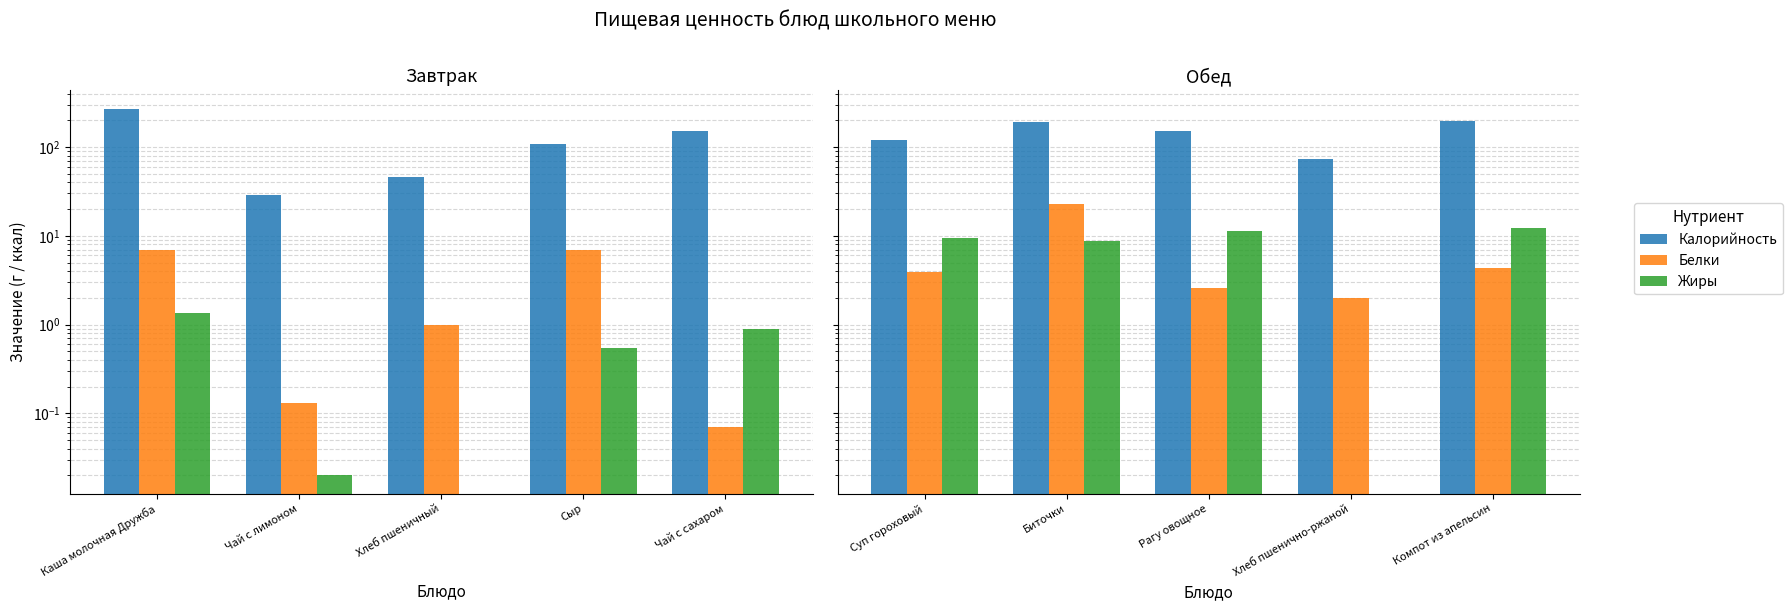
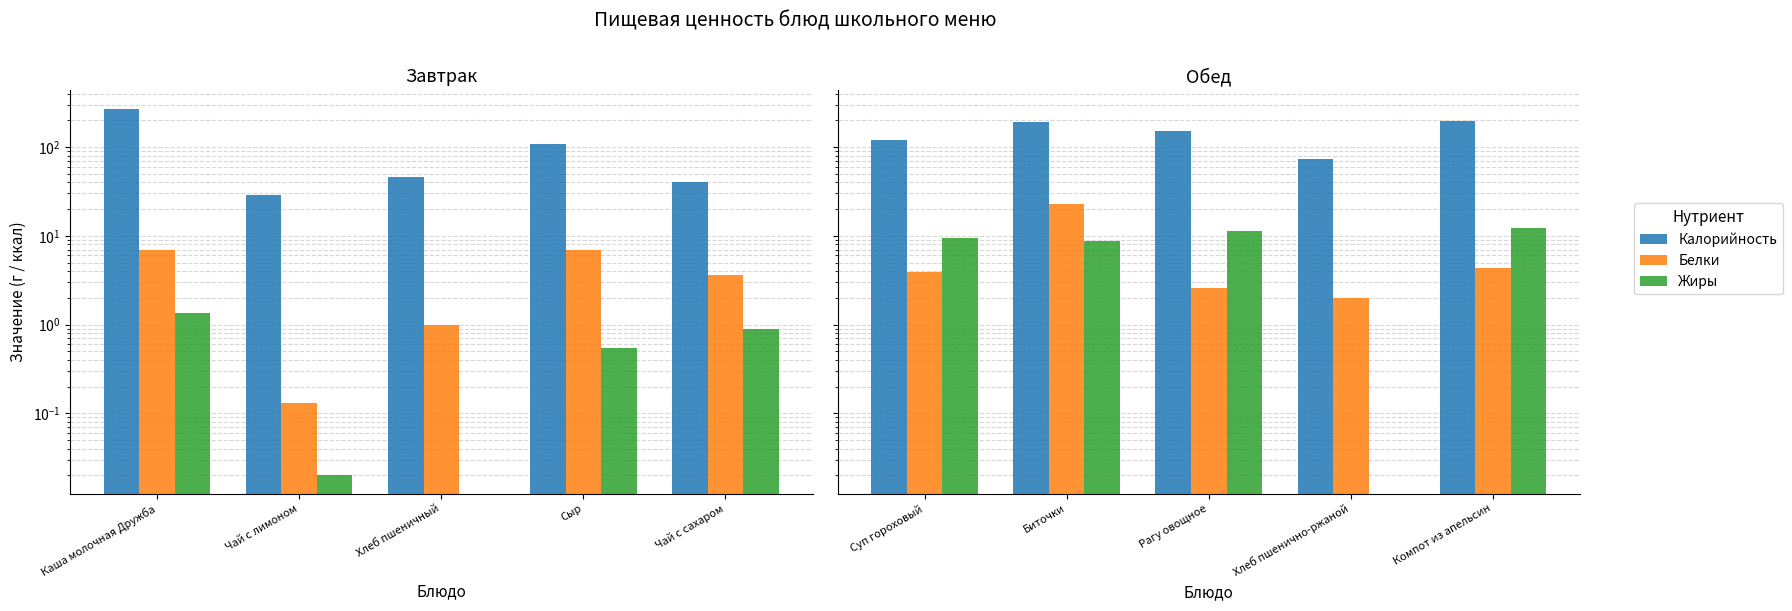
Завтрак, Калорийность, Чай с сахаром: 150 -> 40
Завтрак, Белки, Чай с сахаром: 0.07 -> 3.6
